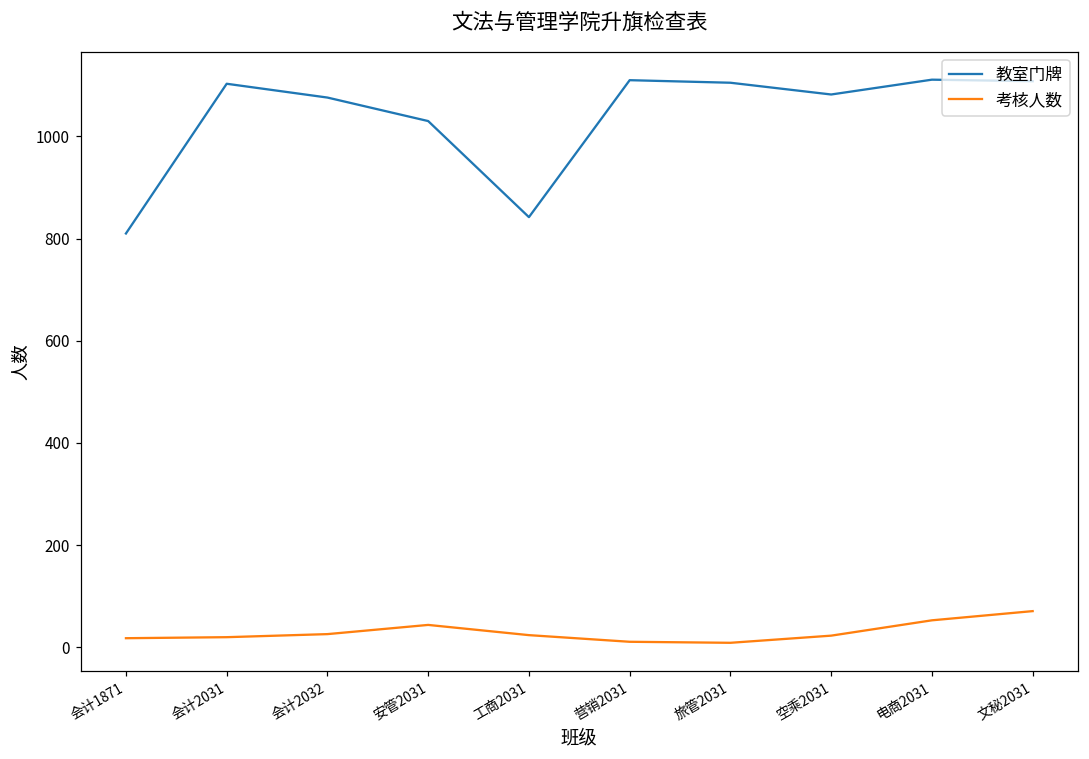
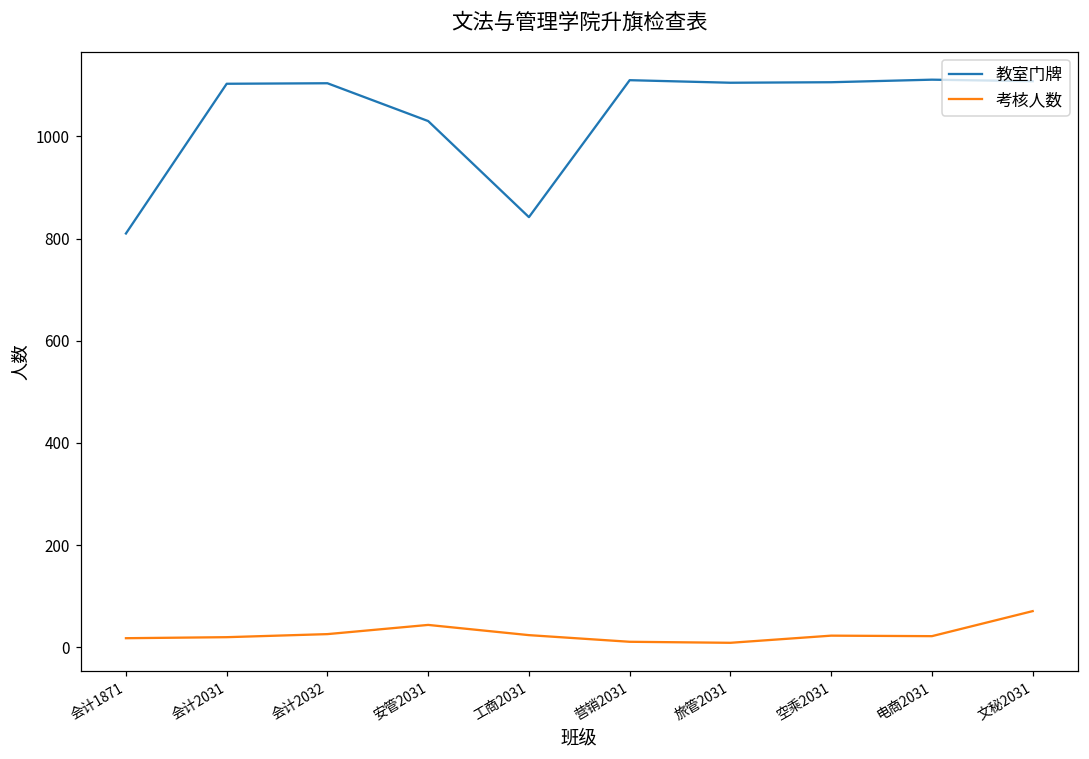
教室门牌, 会计2032: 1080 -> 1100
教室门牌, 空乘2031: 1080 -> 1110
考核人数, 电商2031: 50 -> 20
